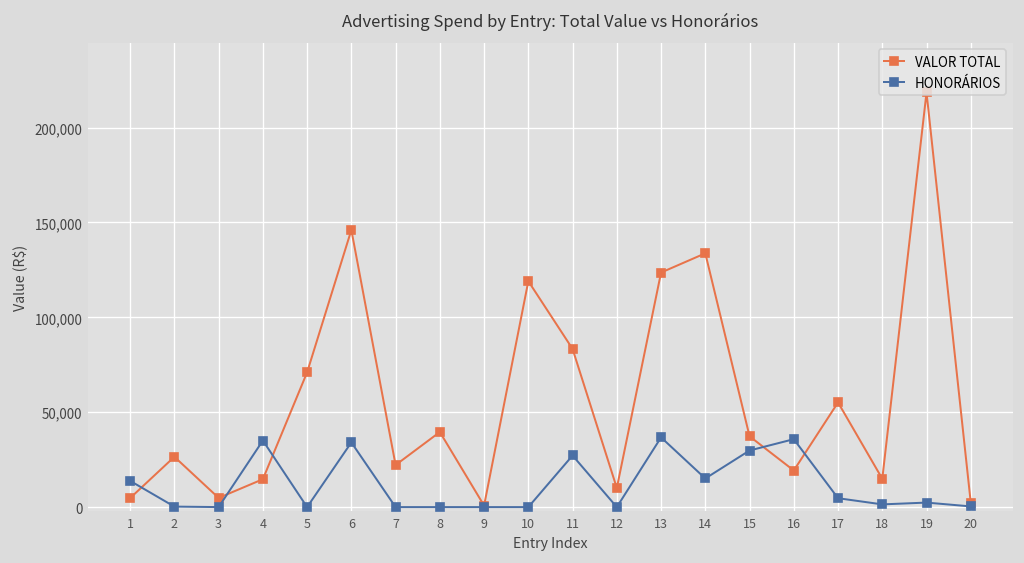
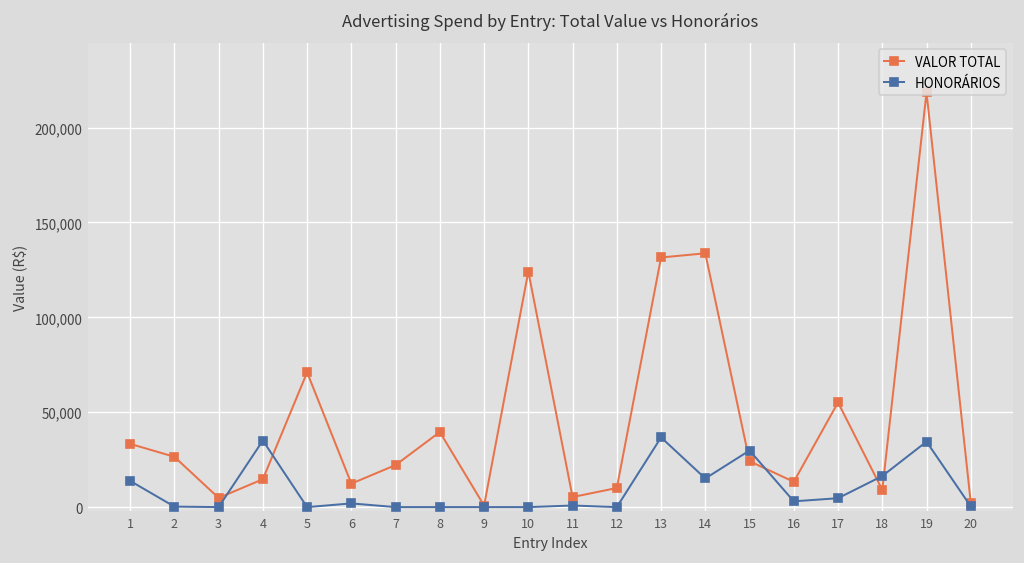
VALOR TOTAL, 1: 5,000 -> 33,000
VALOR TOTAL, 6: 146,000 -> 12,000
HONORÁRIOS, 6: 34,000 -> 2,000
VALOR TOTAL, 10: 119,000 -> 124,000
VALOR TOTAL, 11: 83,000 -> 5,000
HONORÁRIOS, 11: 27,000 -> 1,000
VALOR TOTAL, 13: 124,000 -> 132,000
VALOR TOTAL, 15: 37,000 -> 24,000
VALOR TOTAL, 16: 19,000 -> 13,000
HONORÁRIOS, 16: 36,000 -> 3,000
VALOR TOTAL, 18: 15,000 -> 9,000
HONORÁRIOS, 18: 1,000 -> 16,000
HONORÁRIOS, 19: 2,000 -> 35,000
